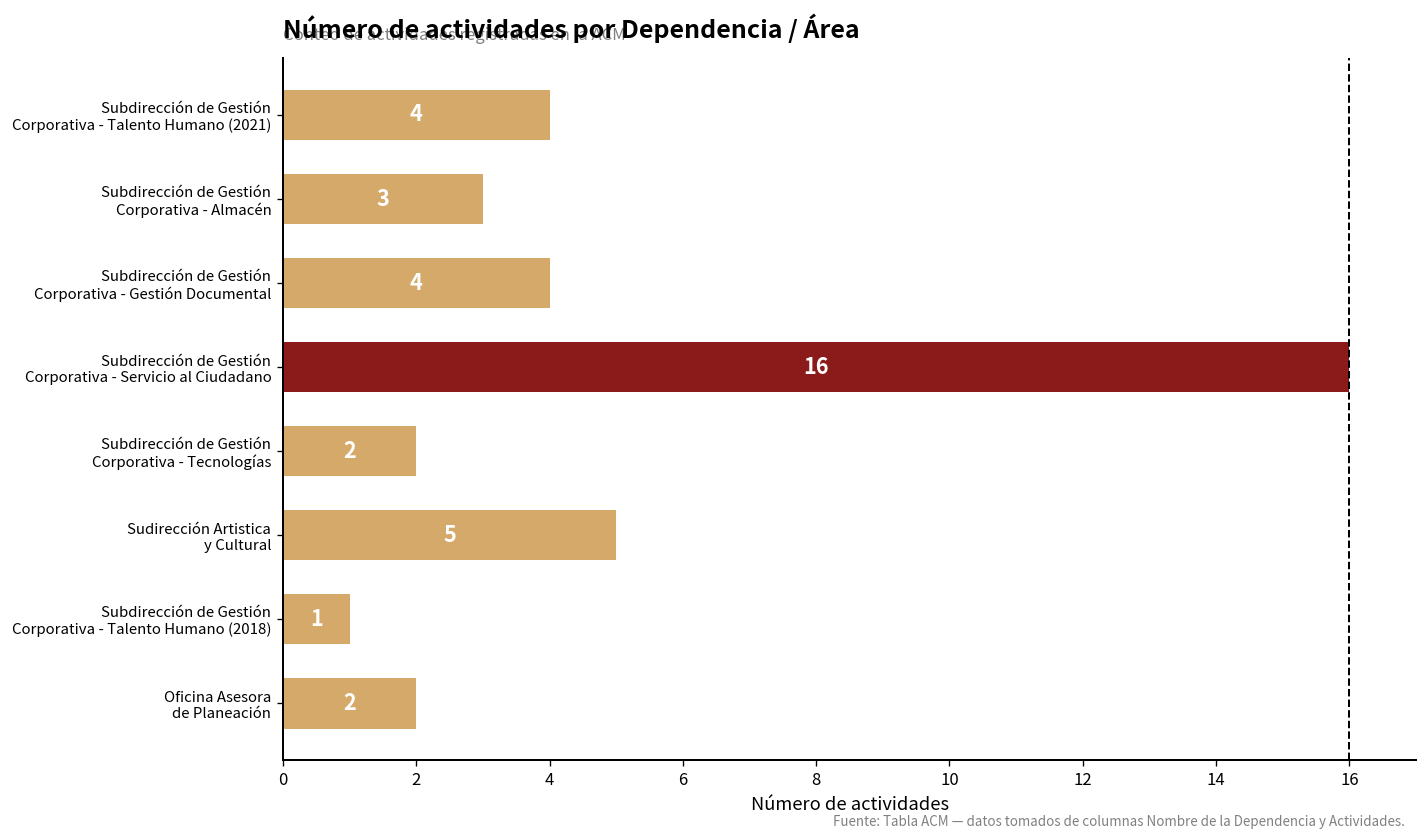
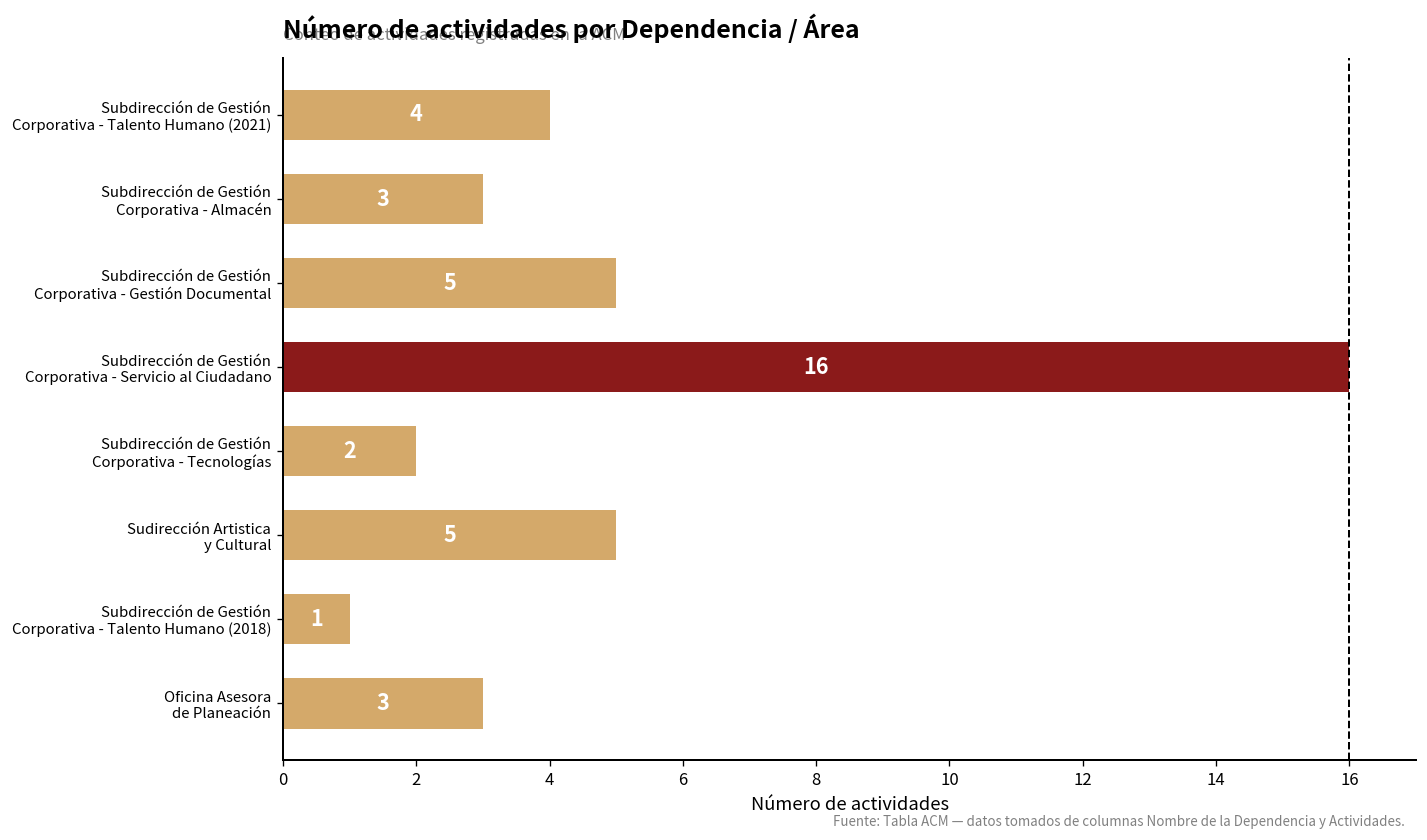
Subdirección de Gestión Corporativa - Gestión Documental: 4 -> 5
Oficina Asesora de Planeación: 2 -> 3
